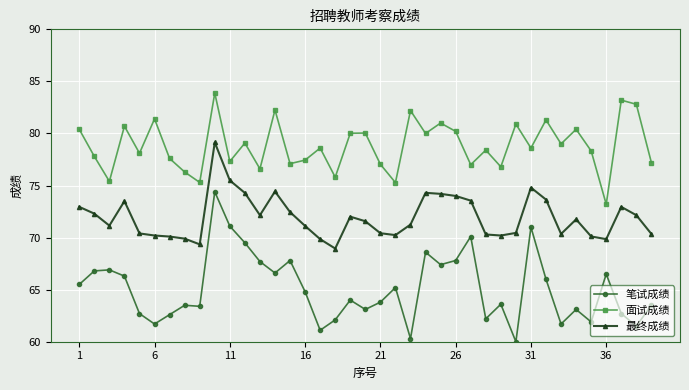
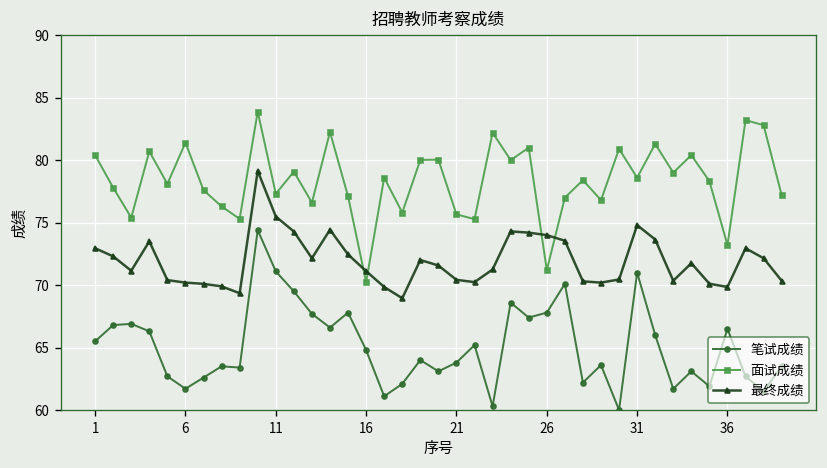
面试成绩, 16: 77.4 -> 70.2
面试成绩, 21: 77.0 -> 75.7
面试成绩, 26: 80.2 -> 71.2
